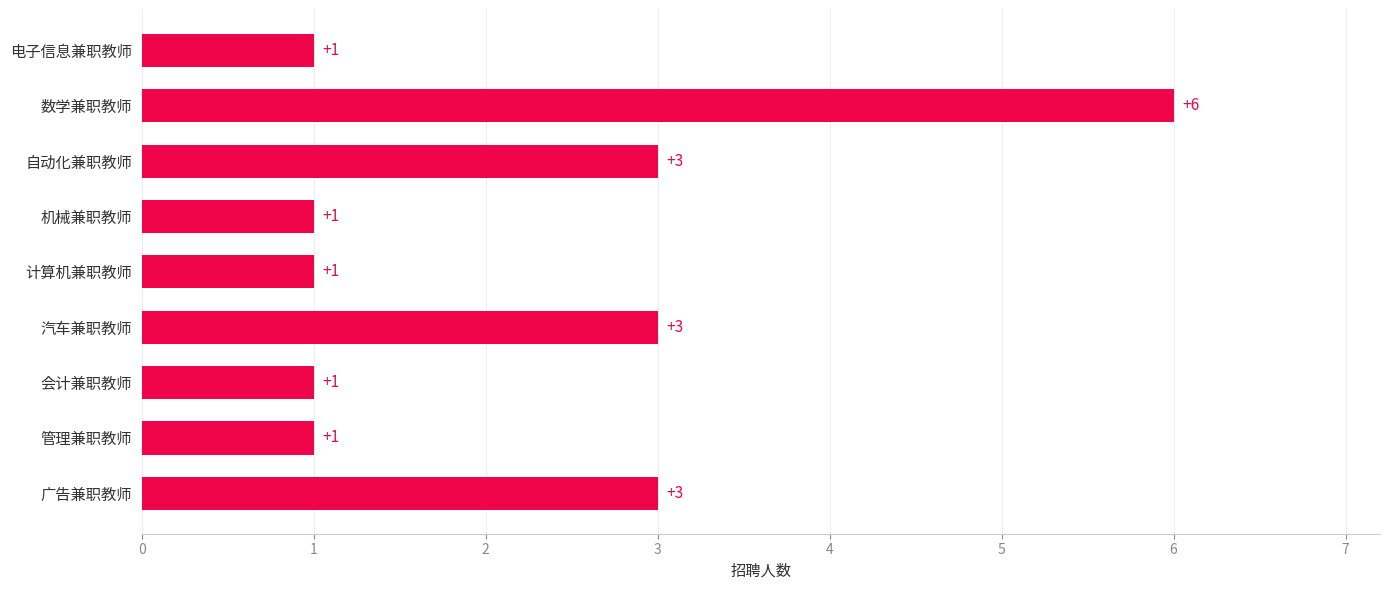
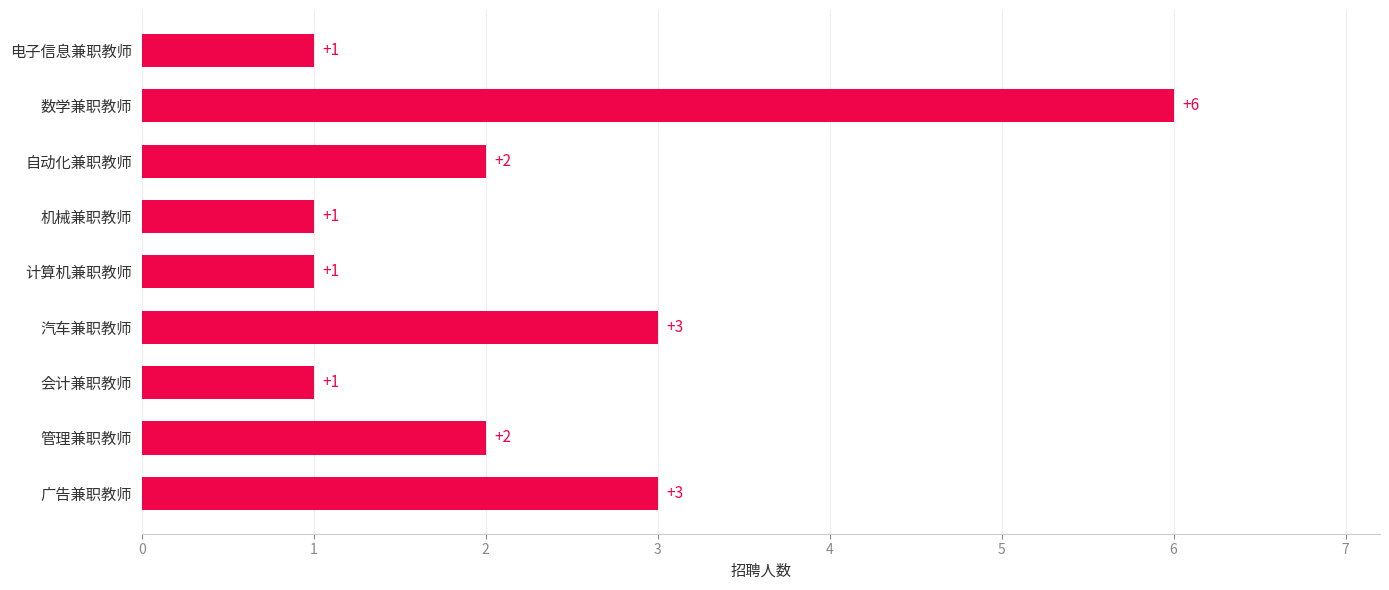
自动化兼职教师: +3 -> +2
管理兼职教师: +1 -> +2
